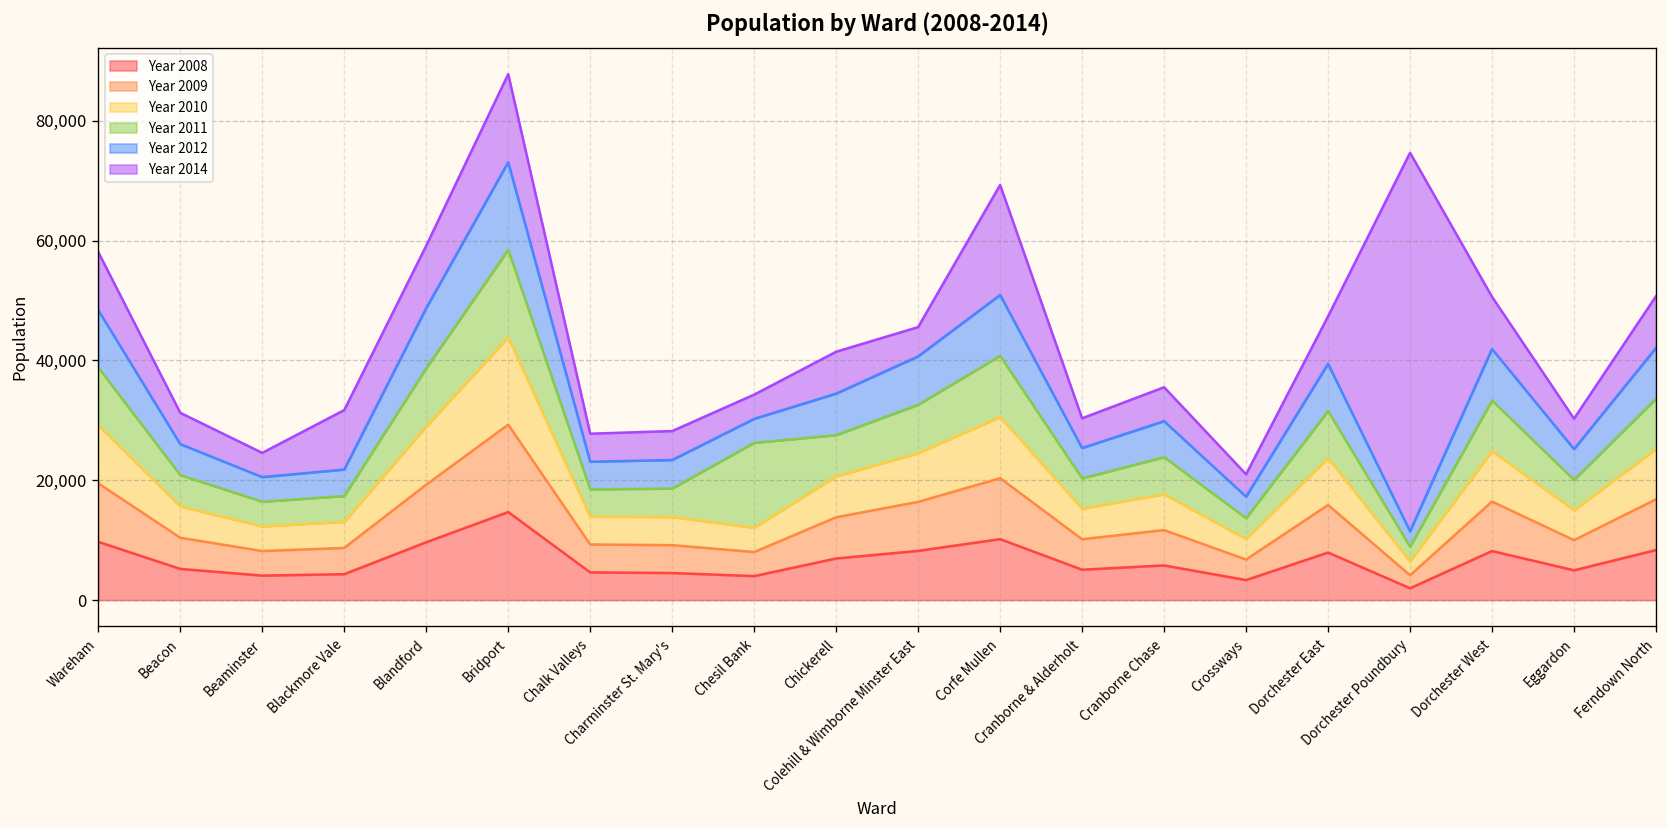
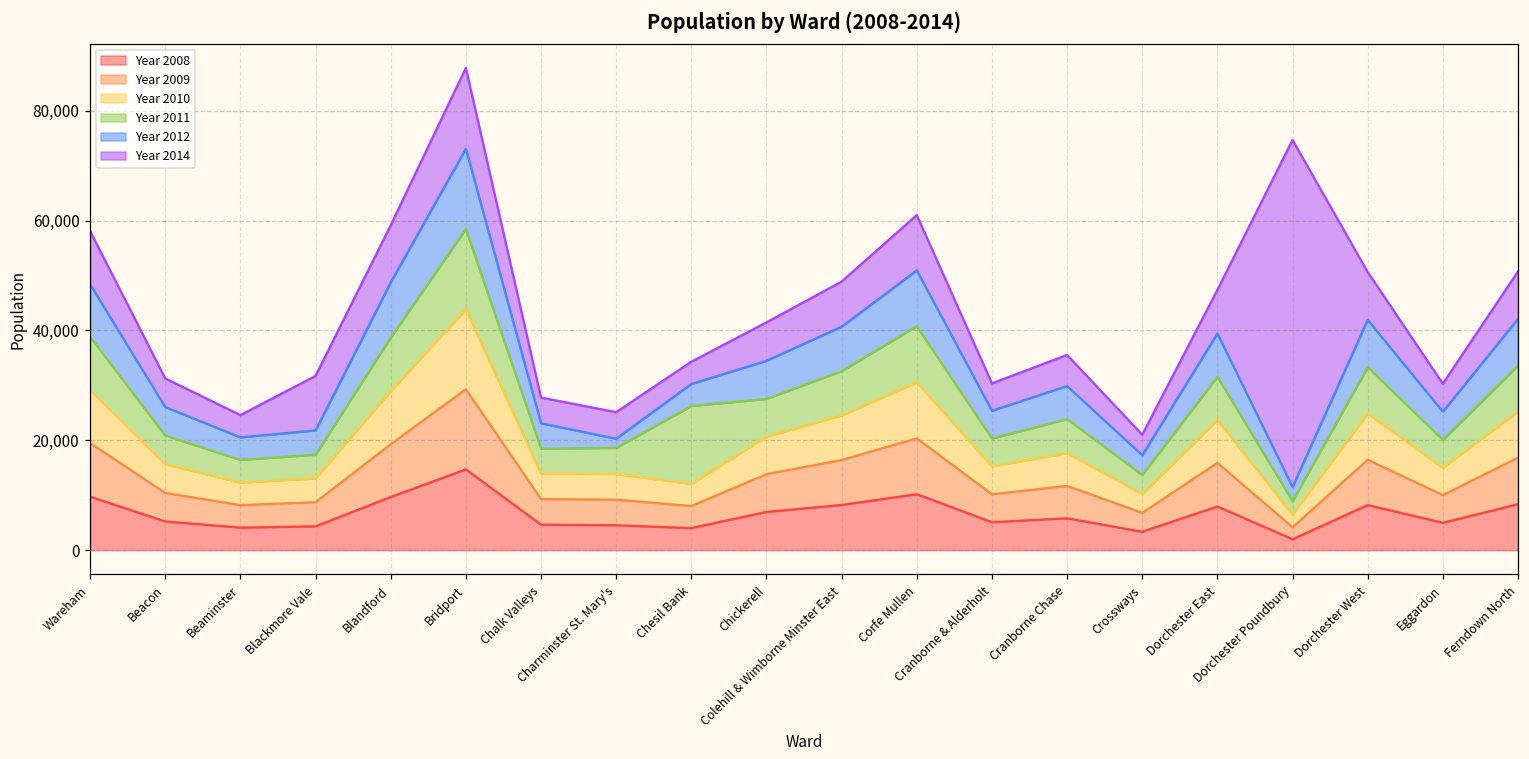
Year 2012, Charminster St. Mary's: 5,000 -> 2,000
Year 2014, Colehill & Wimborne Minster East: 5,000 -> 8,000
Year 2014, Corfe Mullen: 18,000 -> 10,000
